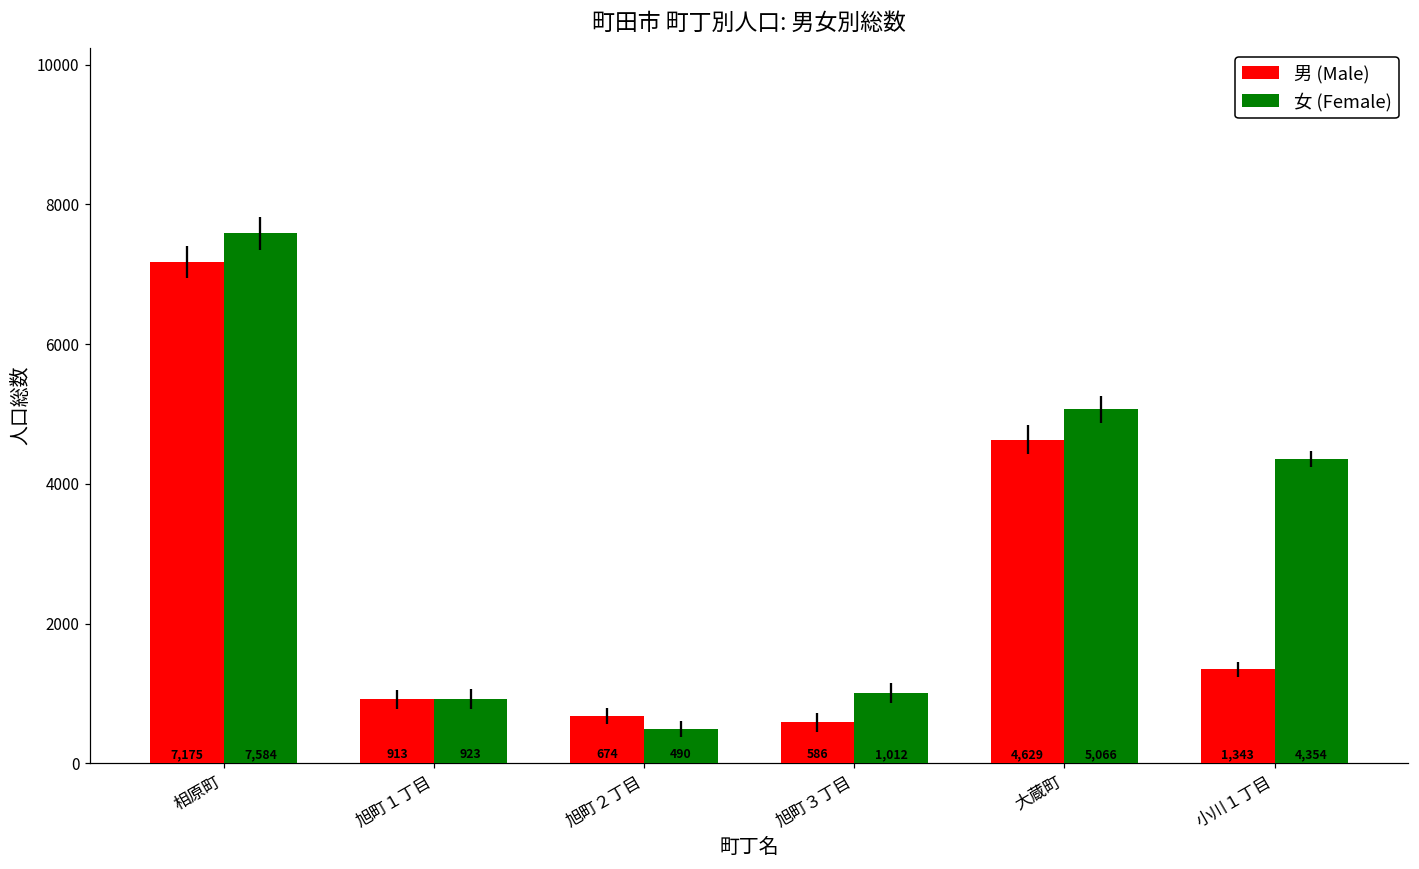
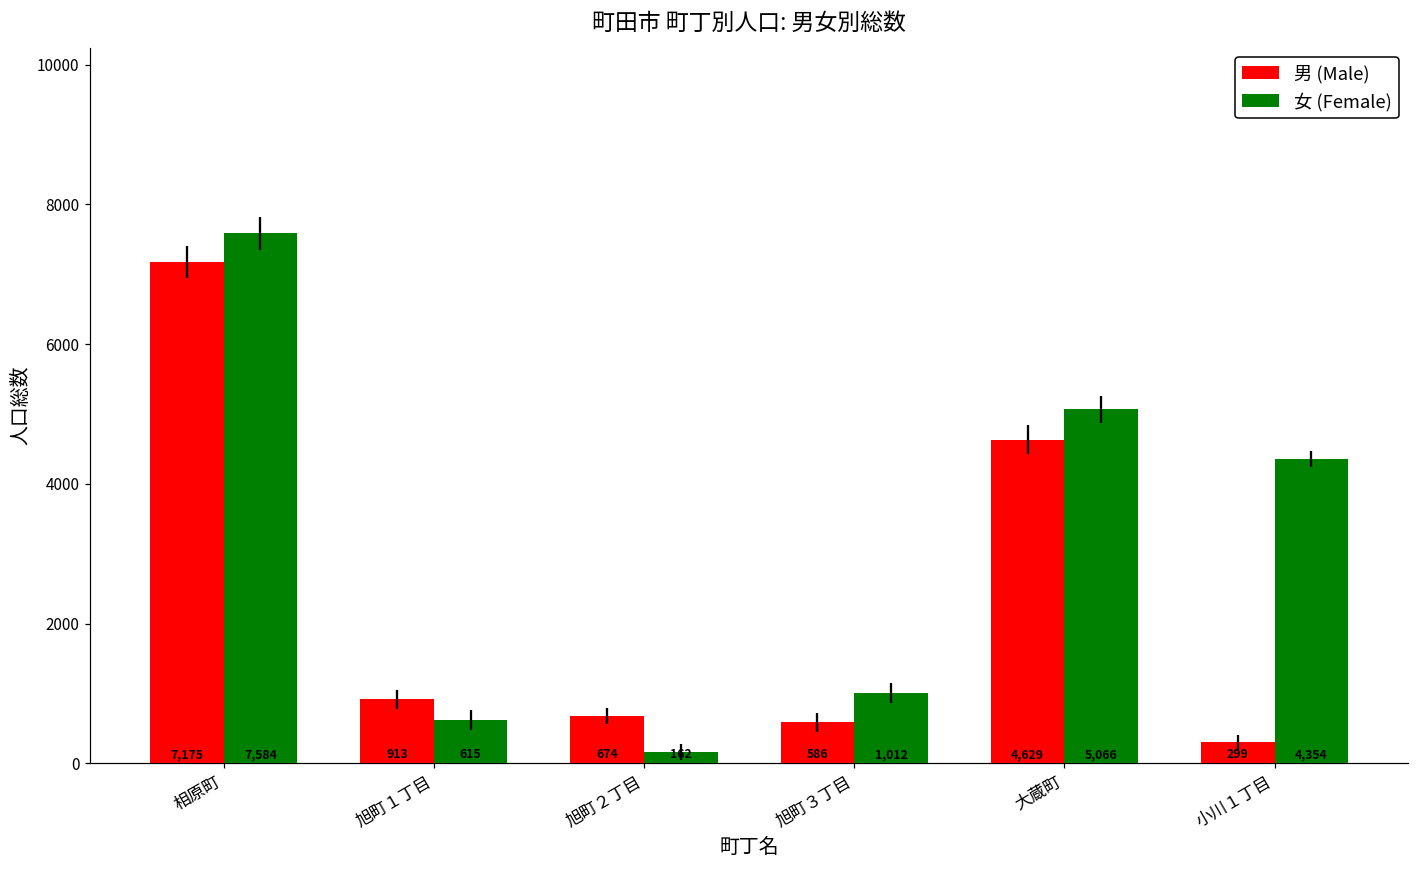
女 (Female), 旭町１丁目: 923 -> 615
女 (Female), 旭町２丁目: 490 -> 162
男 (Male), 小川１丁目: 1,343 -> 299
